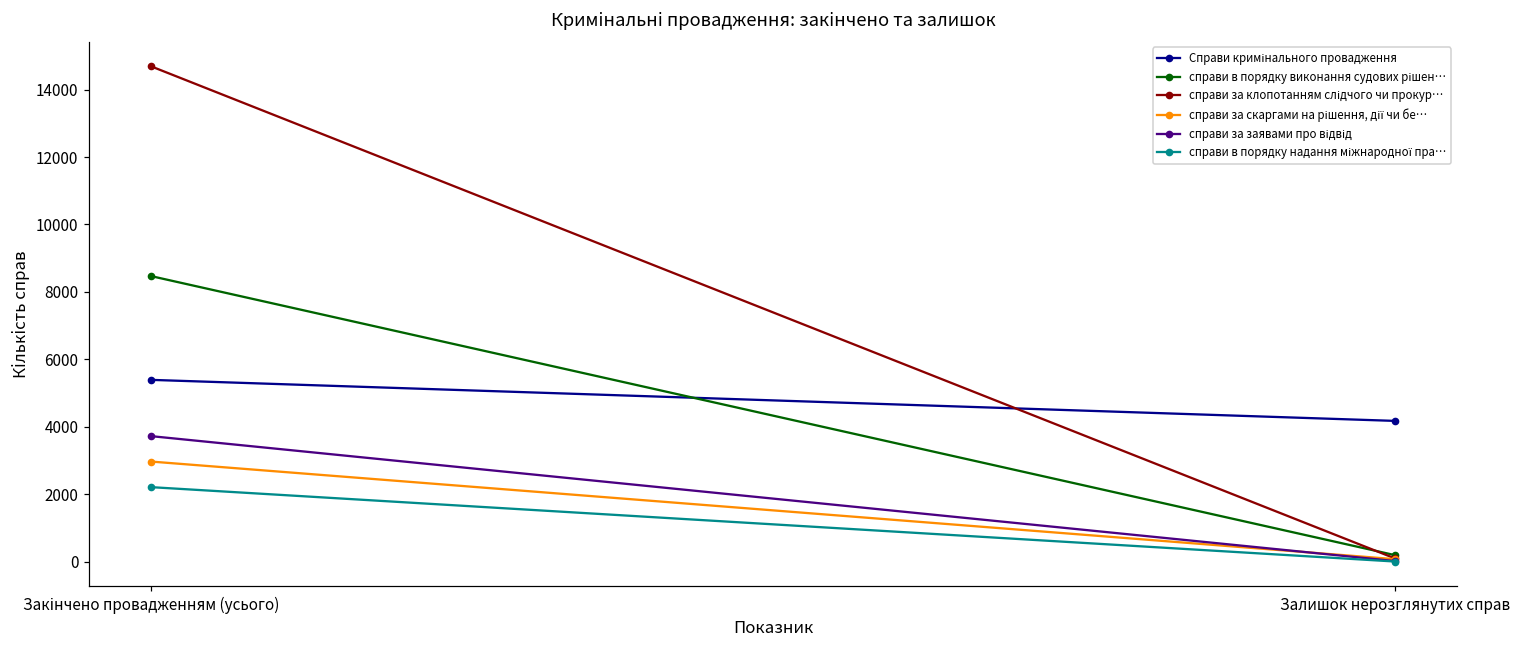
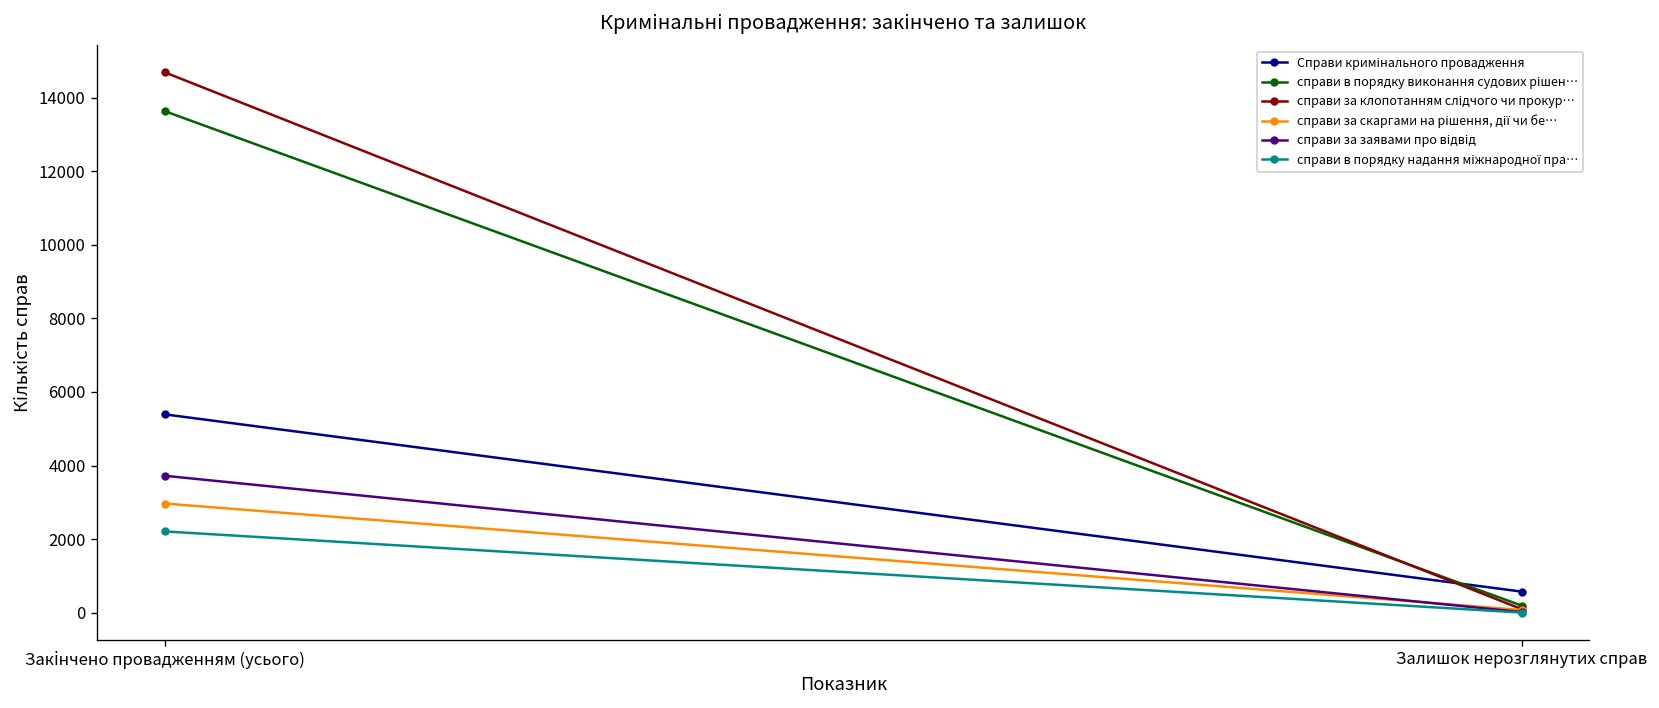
справи в порядку виконання судових рішен…, Закінчено провадженням (усього): 8500 -> 13600
Справи кримінального провадження, Залишок нерозглянутих справ: 4200 -> 600
